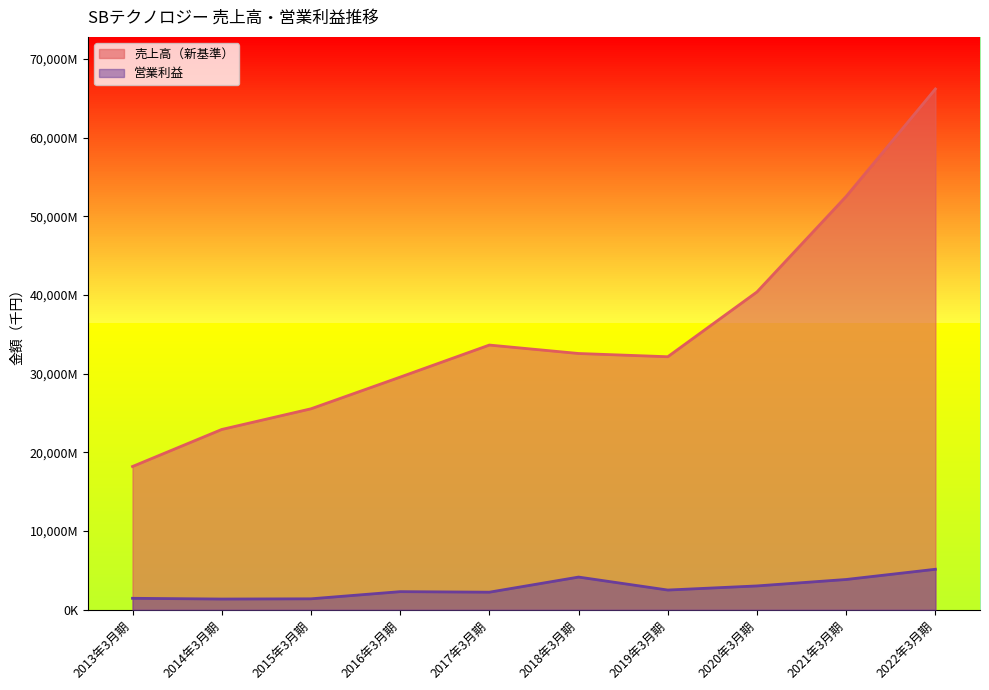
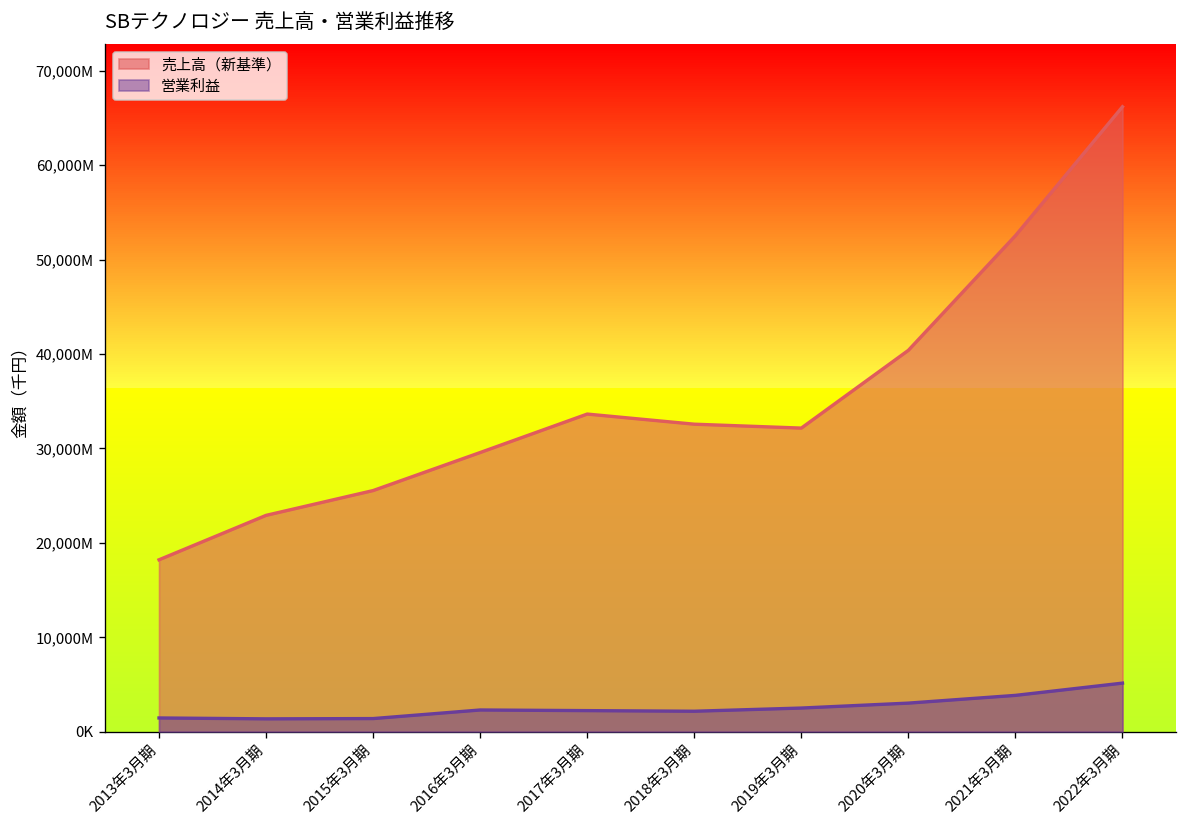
営業利益, 2018年3月期: 4,000,000,000 -> 2,000,000,000
